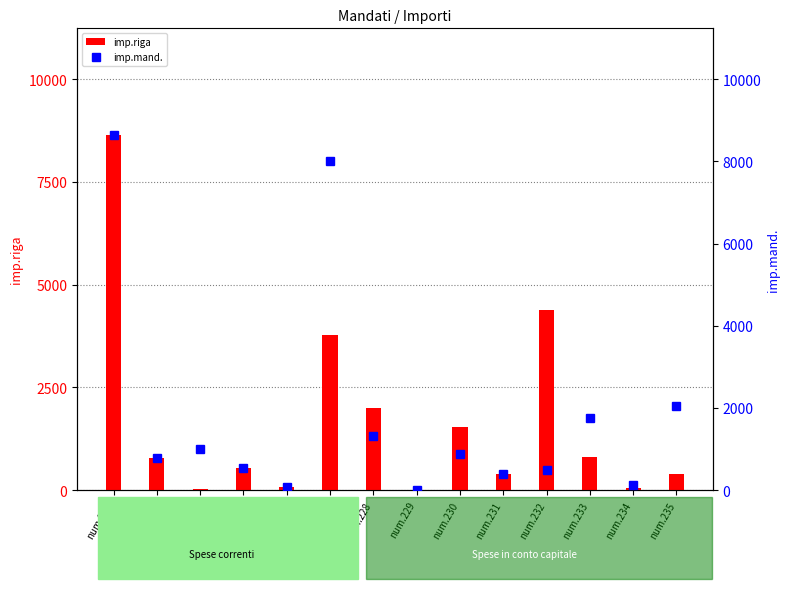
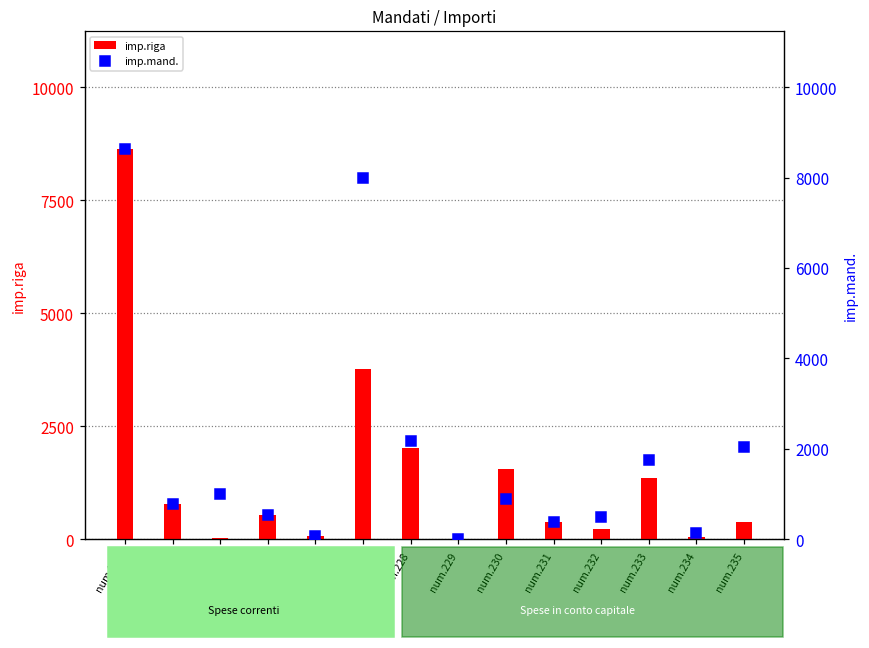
imp.riga, num.232: 4400 -> 200
imp.riga, num.233: 800 -> 1400
imp.mand., num.228: 1300 -> 2200
